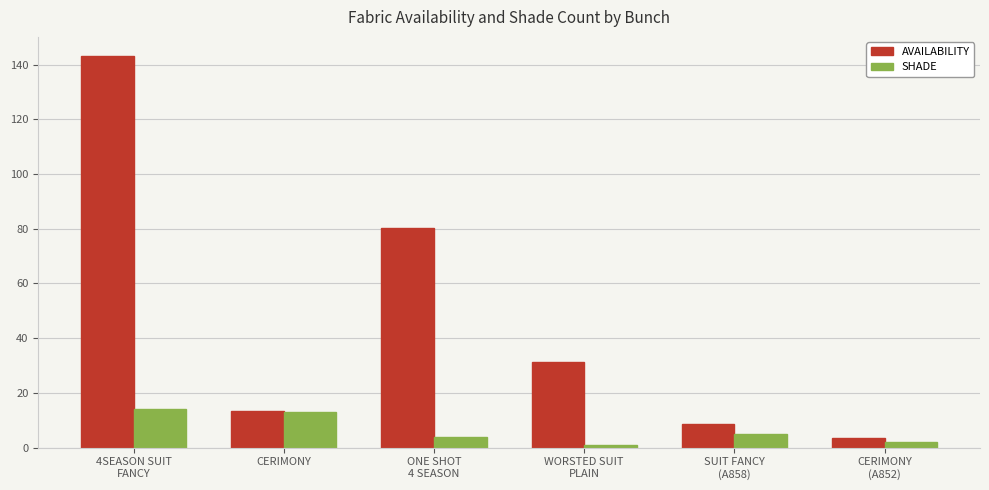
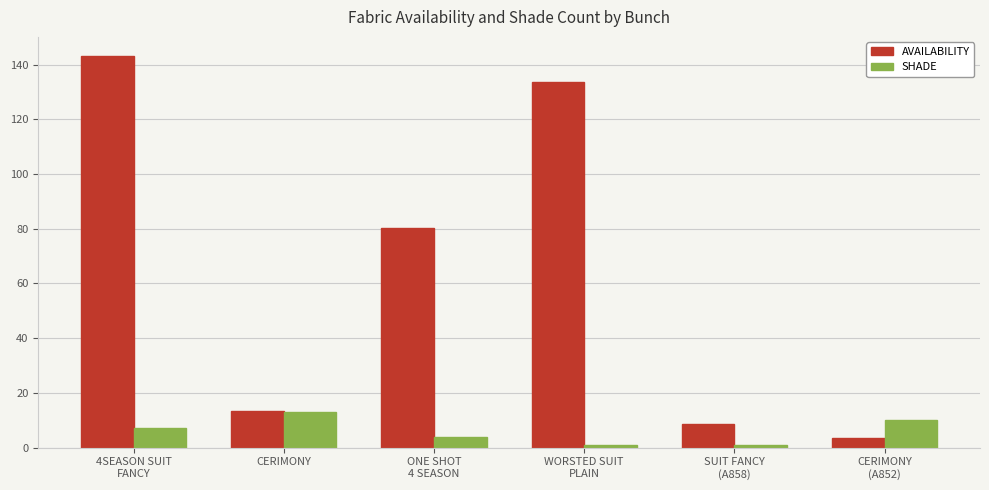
SHADE, 4SEASON SUIT FANCY: 14 -> 7
AVAILABILITY, WORSTED SUIT PLAIN: 31 -> 134
SHADE, SUIT FANCY (A858): 5 -> 1
SHADE, CERIMONY (A852): 2 -> 10
